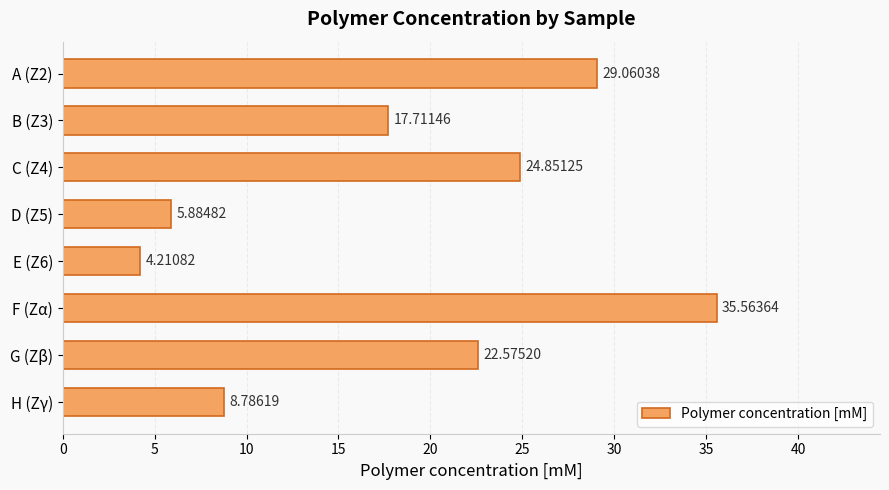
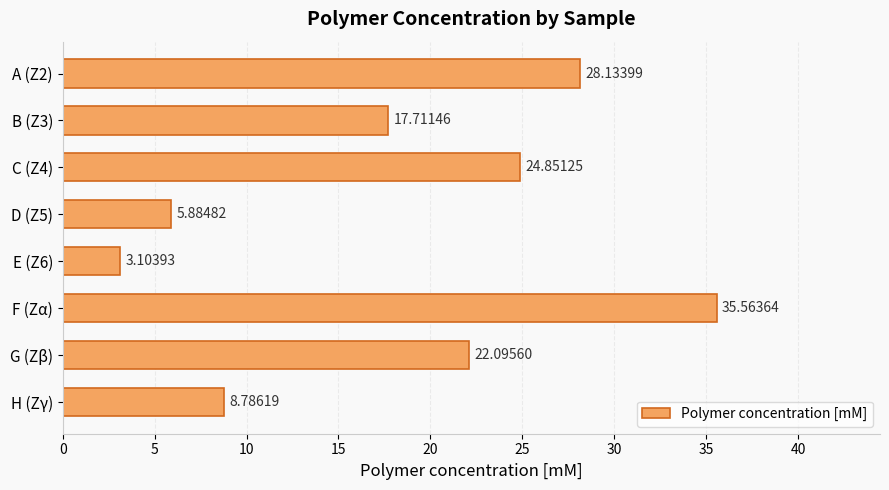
A (Z2): 29.06038 -> 28.13399
E (Z6): 4.21082 -> 3.10393
G (Zβ): 22.57520 -> 22.09560
